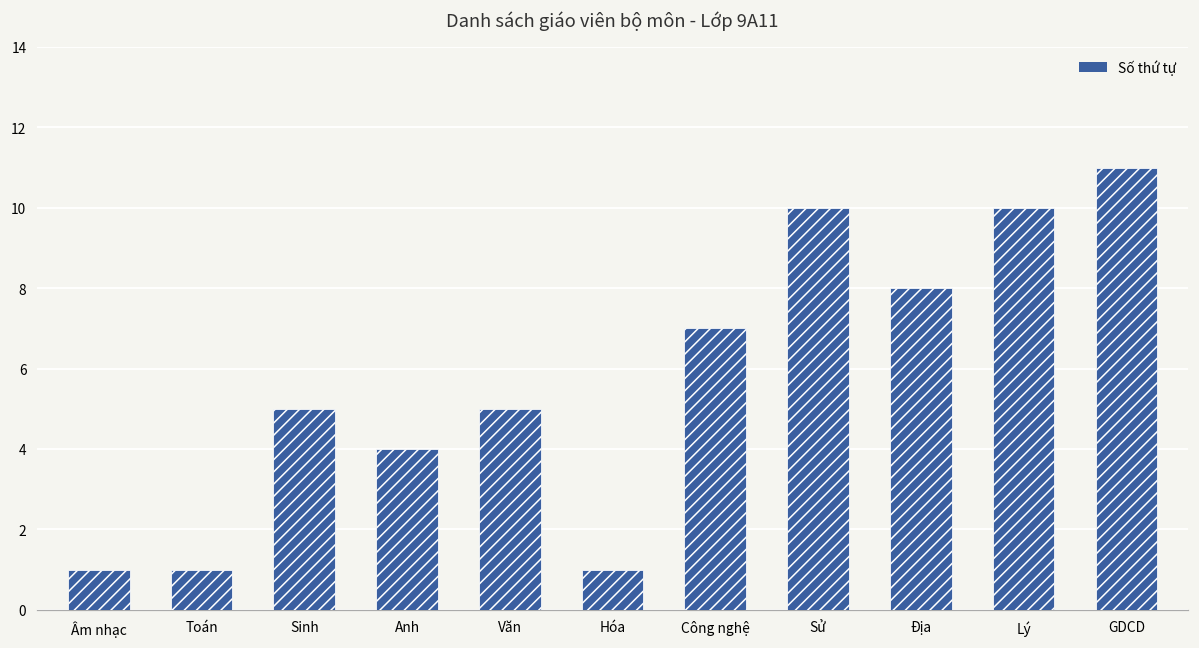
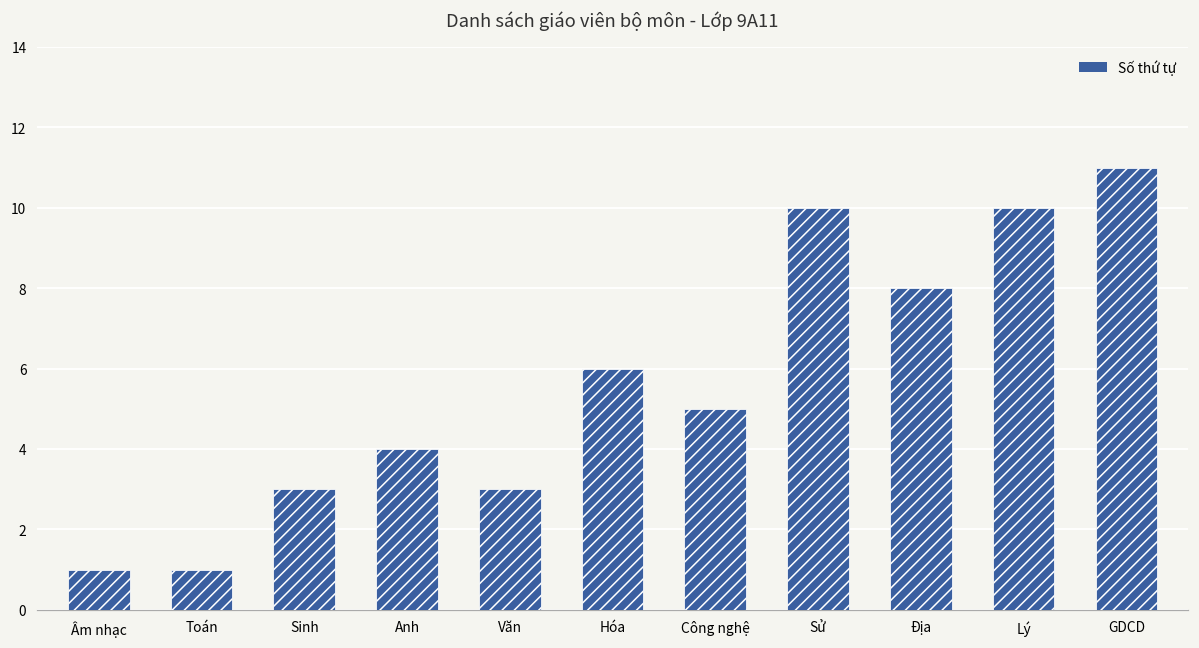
Sinh: 5 -> 3
Văn: 5 -> 3
Hóa: 1 -> 6
Công nghệ: 7 -> 5
